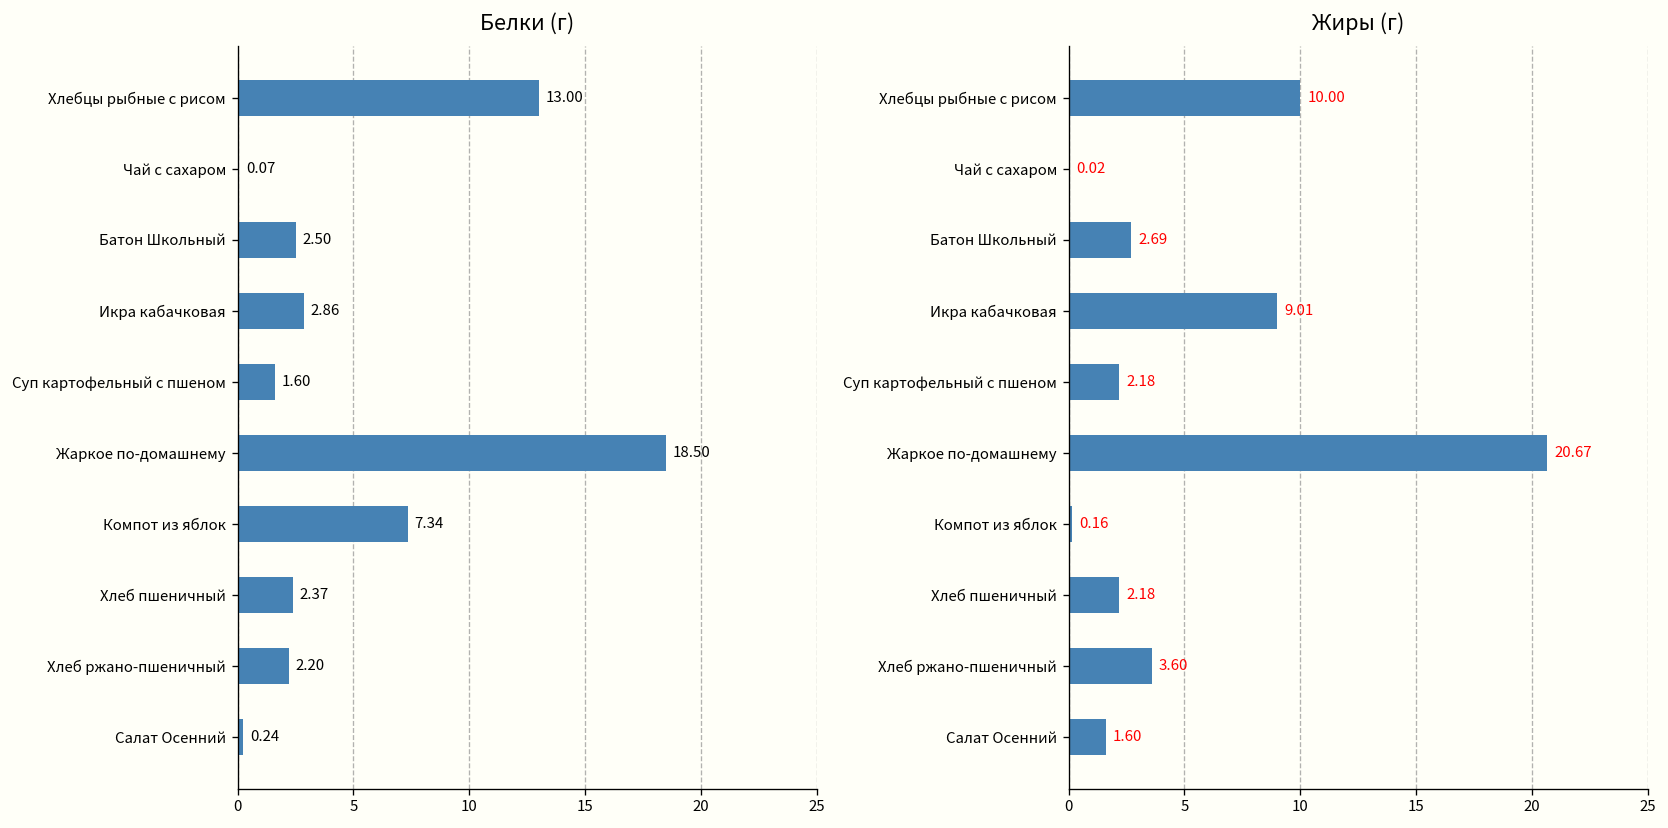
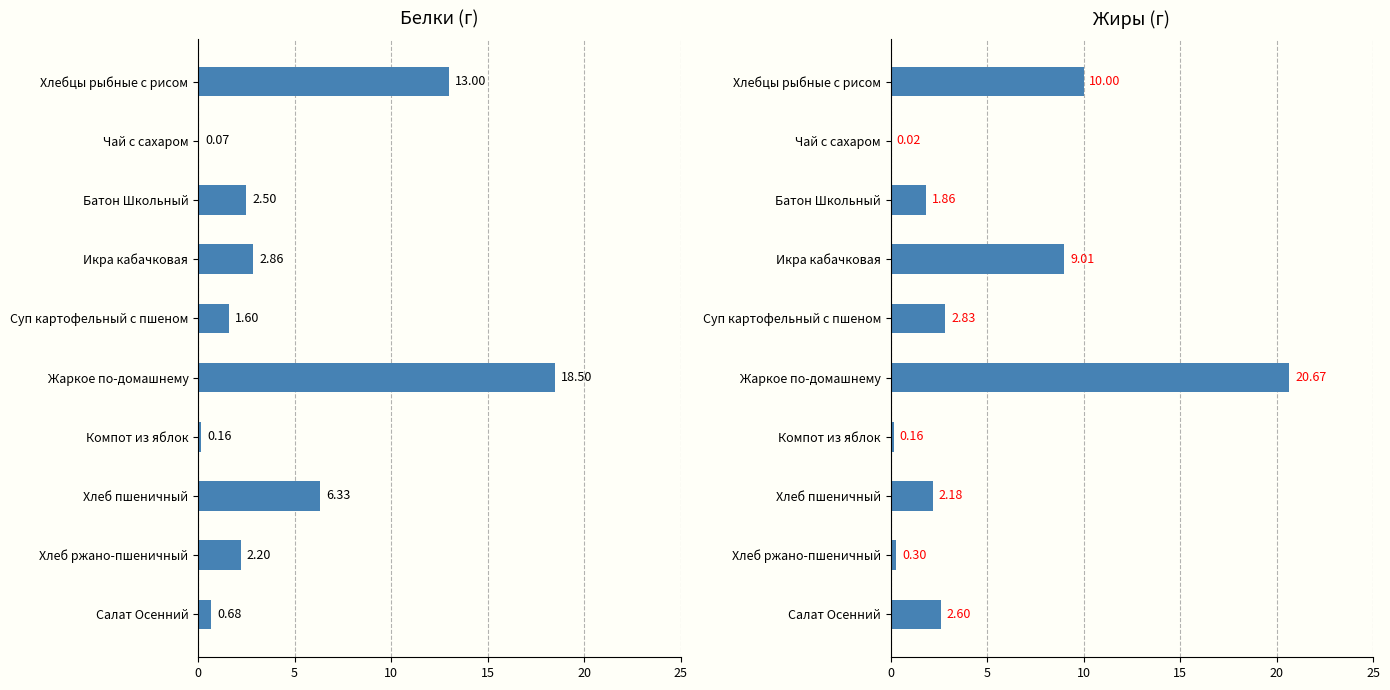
Белки (г), Компот из яблок: 7.34 -> 0.16
Белки (г), Хлеб пшеничный: 2.37 -> 6.33
Белки (г), Салат Осенний: 0.24 -> 0.68
Жиры (г), Батон Школьный: 2.69 -> 1.86
Жиры (г), Суп картофельный с пшеном: 2.18 -> 2.83
Жиры (г), Хлеб ржано-пшеничный: 3.60 -> 0.30
Жиры (г), Салат Осенний: 1.60 -> 2.60
